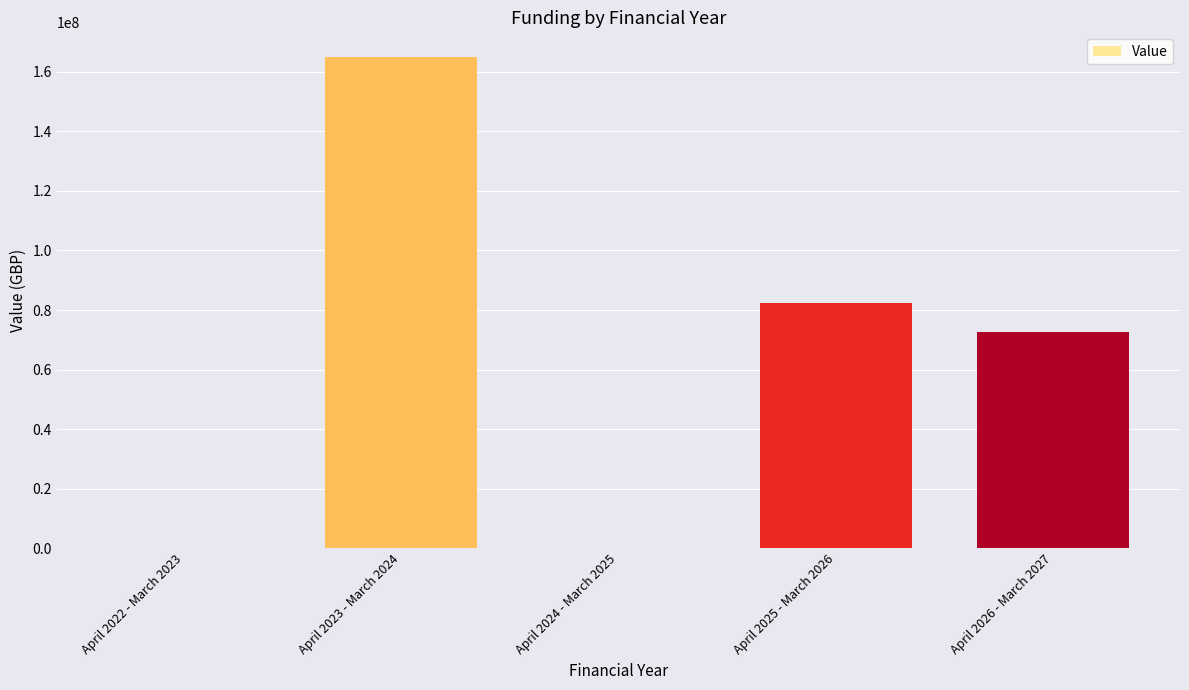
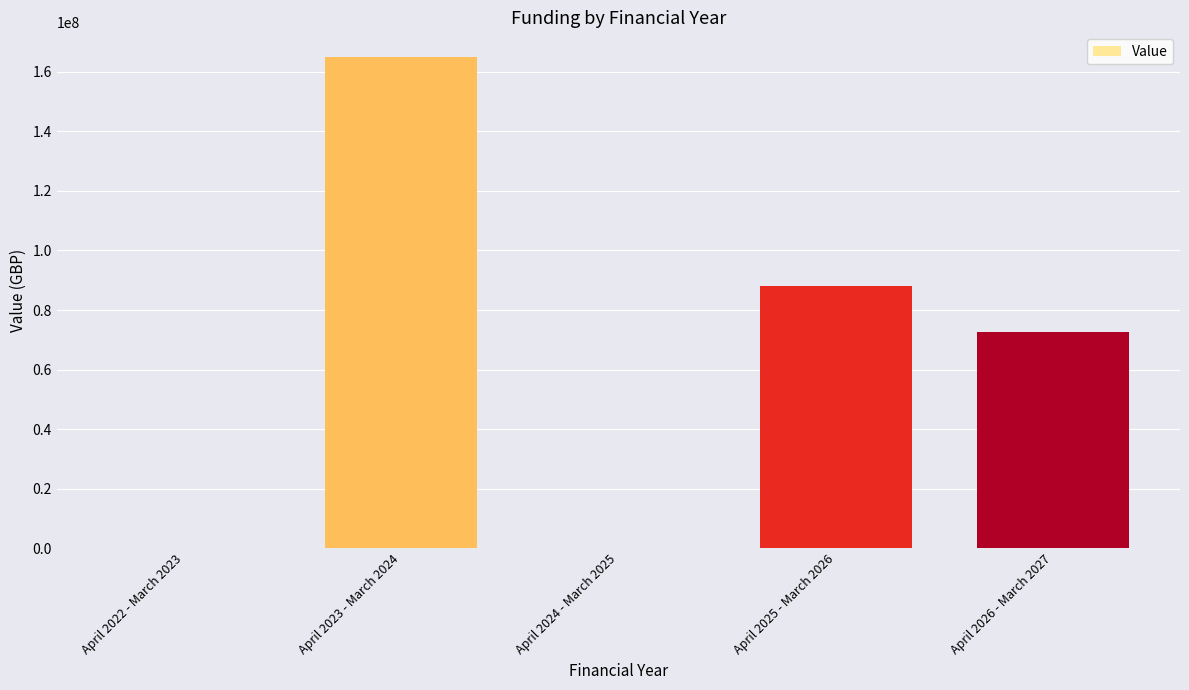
April 2025 - March 2026: 83000000 -> 88000000
